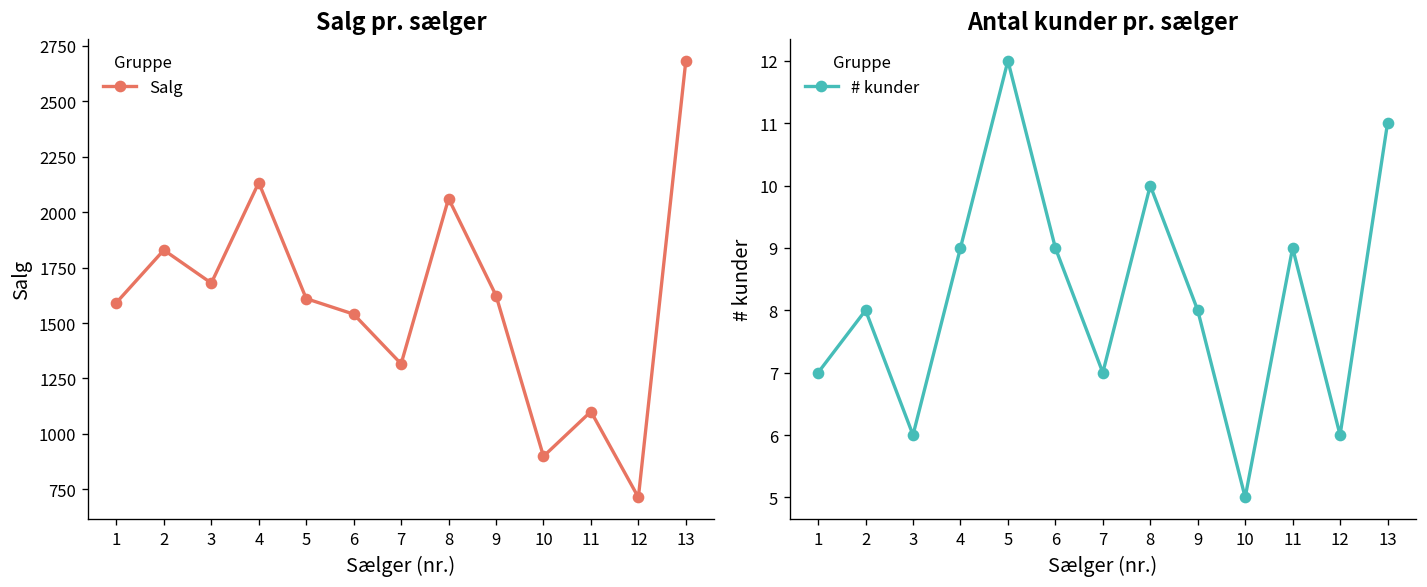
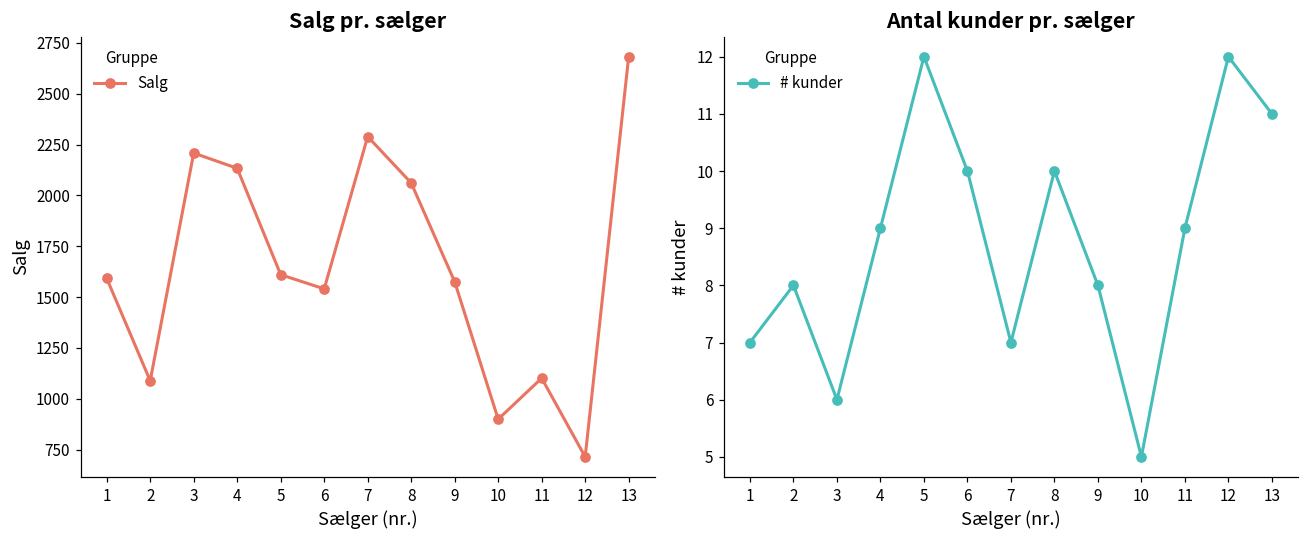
Salg pr. sælger, 2: 1830 -> 1090
Salg pr. sælger, 3: 1680 -> 2210
Salg pr. sælger, 7: 1320 -> 2290
Salg pr. sælger, 9: 1620 -> 1580
Antal kunder pr. sælger, 6: 9 -> 10
Antal kunder pr. sælger, 12: 6 -> 12
